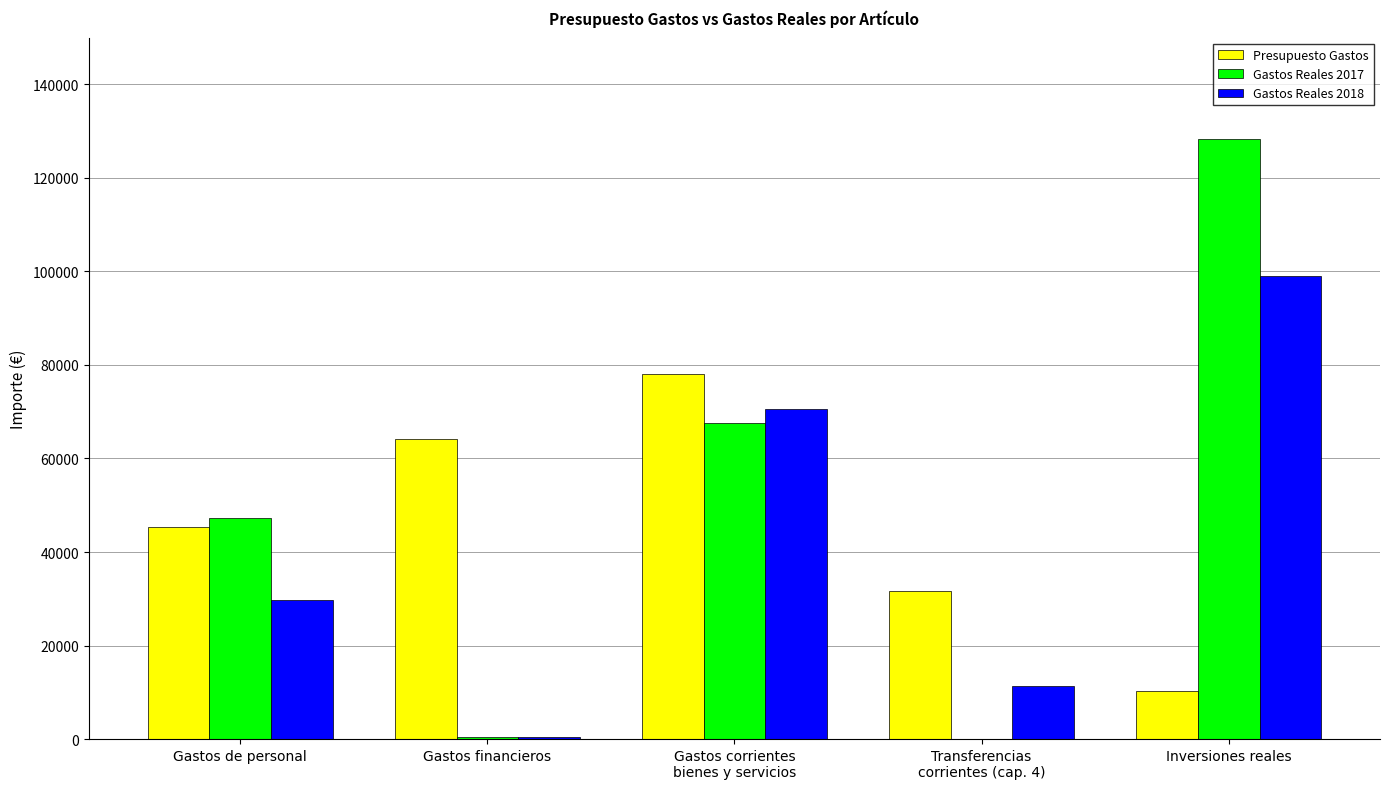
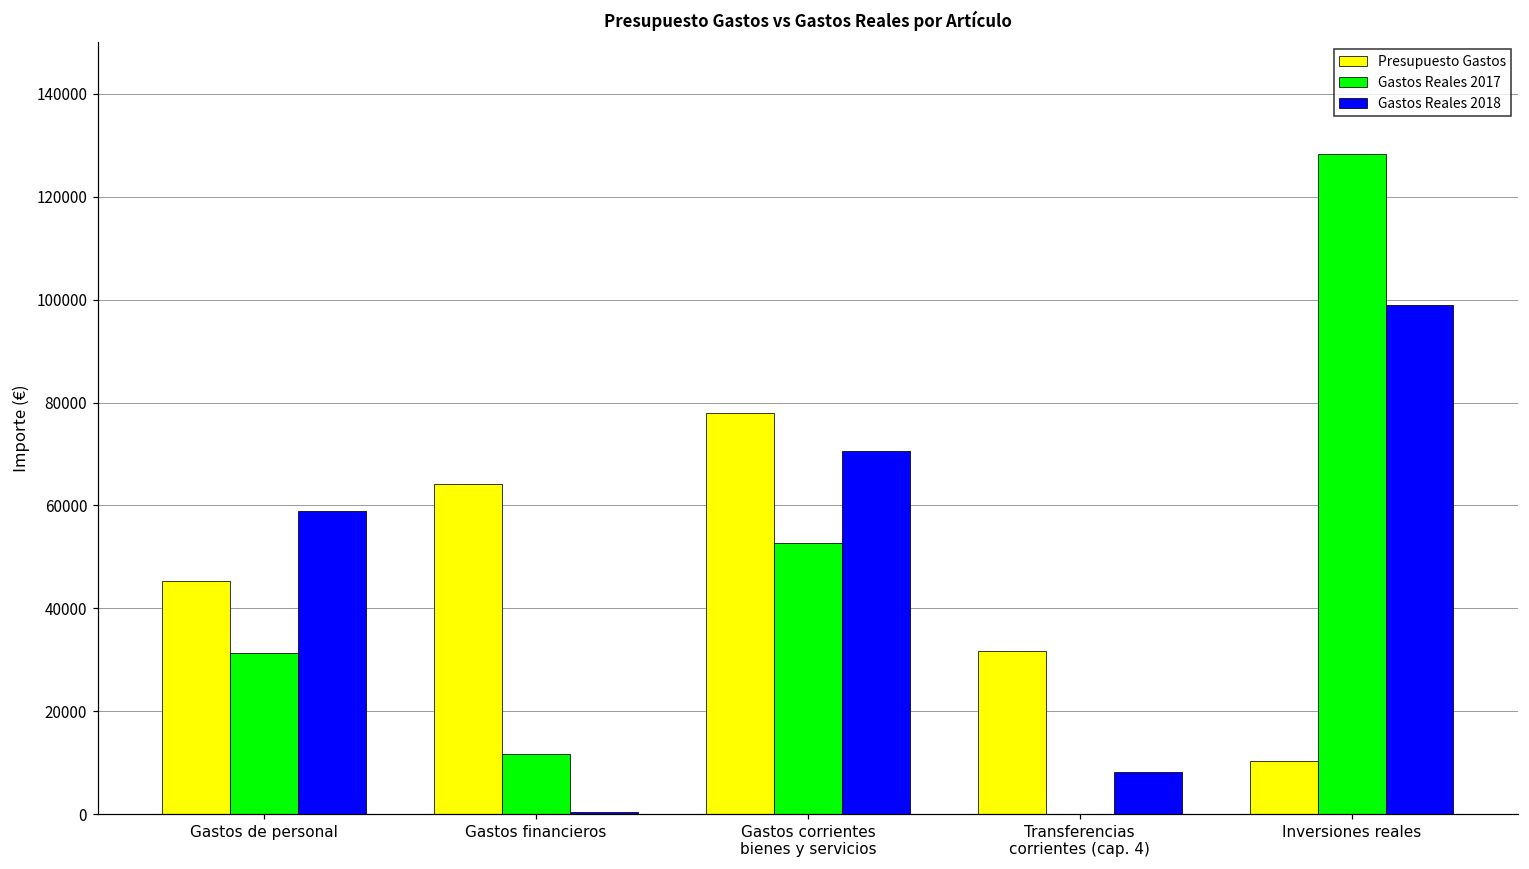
Gastos Reales 2017, Gastos de personal: 47000 -> 31000
Gastos Reales 2018, Gastos de personal: 30000 -> 59000
Gastos Reales 2017, Gastos financieros: 0 -> 12000
Gastos Reales 2017, Gastos corrientes bienes y servicios: 68000 -> 53000
Gastos Reales 2018, Transferencias corrientes (cap. 4): 11000 -> 8000
